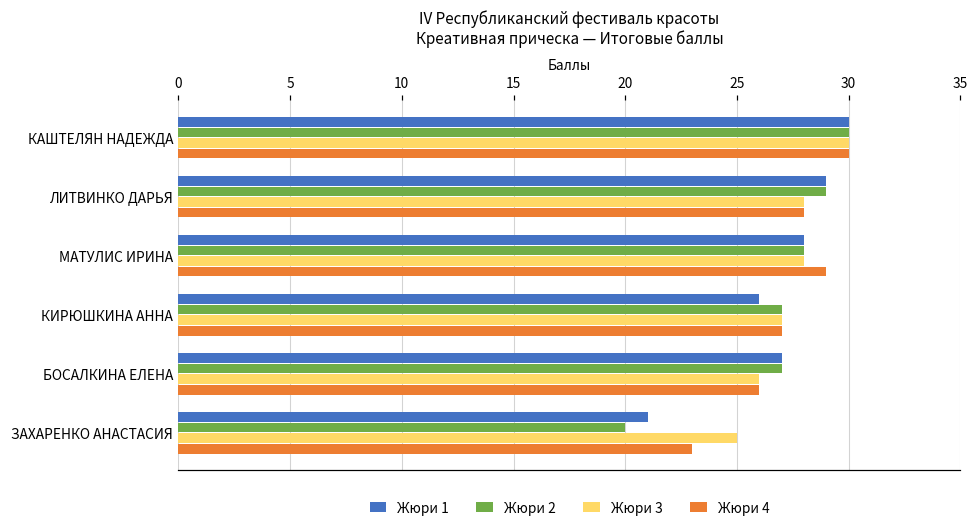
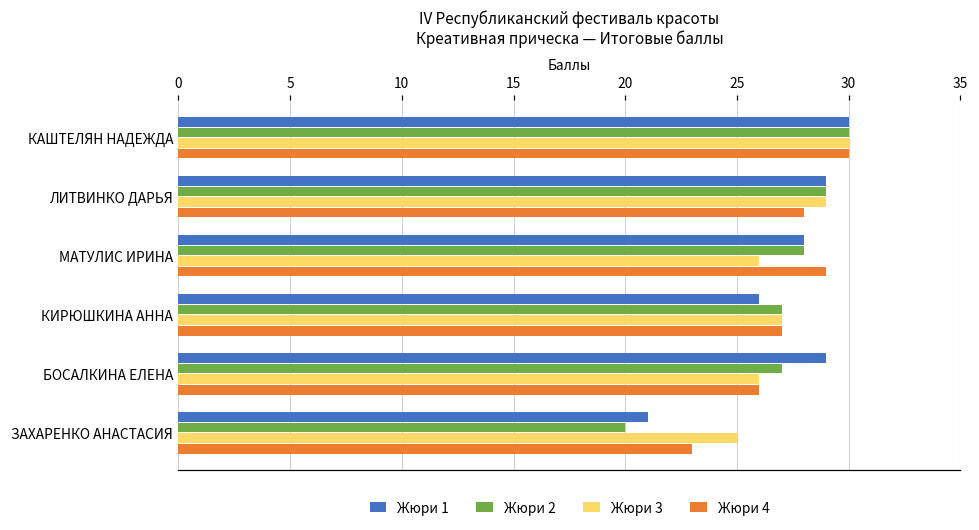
Жюри 3, ЛИТВИНКО ДАРЬЯ: 28 -> 29
Жюри 3, МАТУЛИС ИРИНА: 28 -> 26
Жюри 1, БОСАЛКИНА ЕЛЕНА: 27 -> 29
